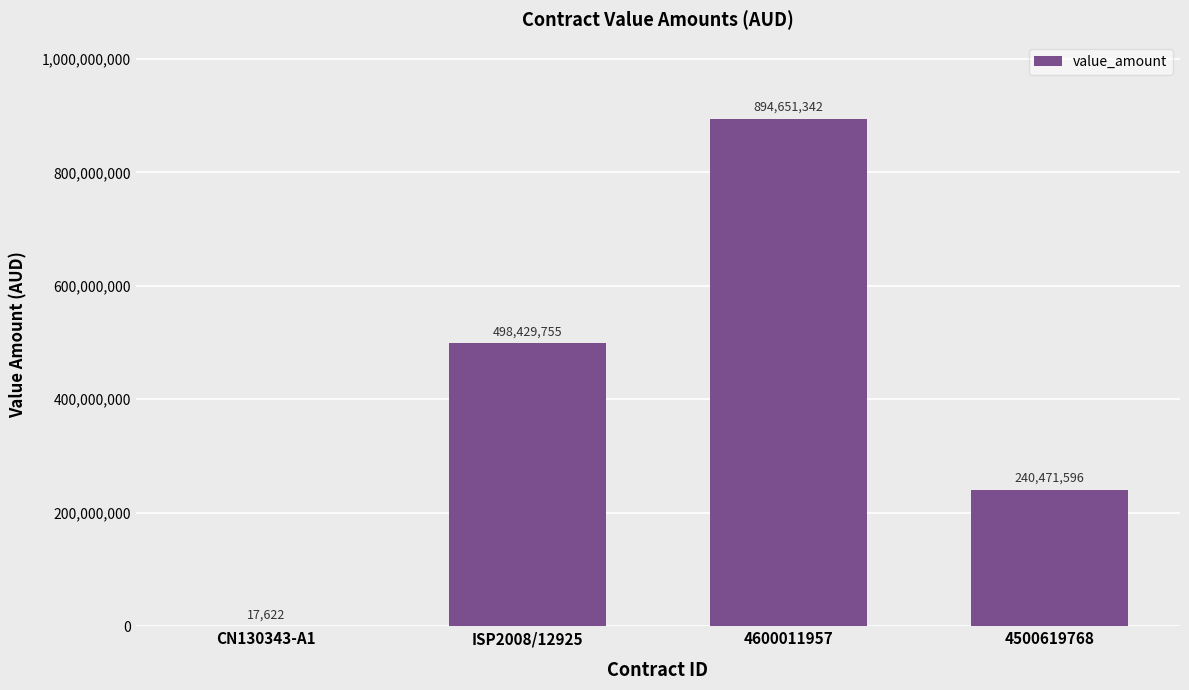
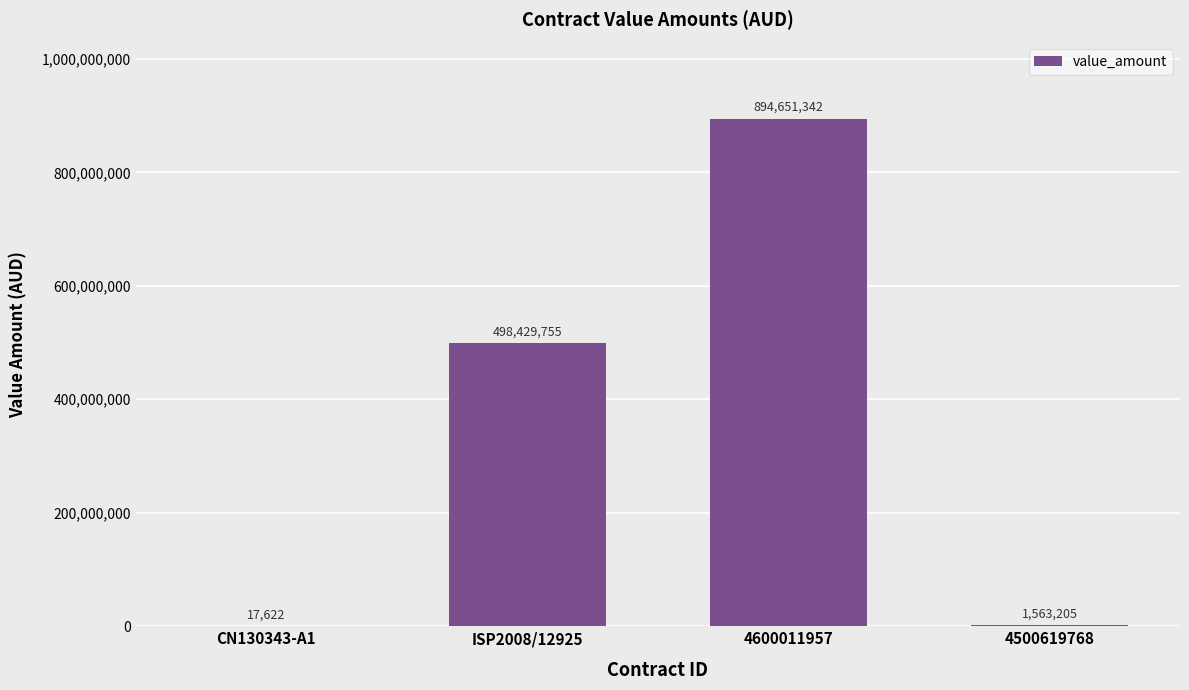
4500619768: 240,471,596 -> 1,563,205
